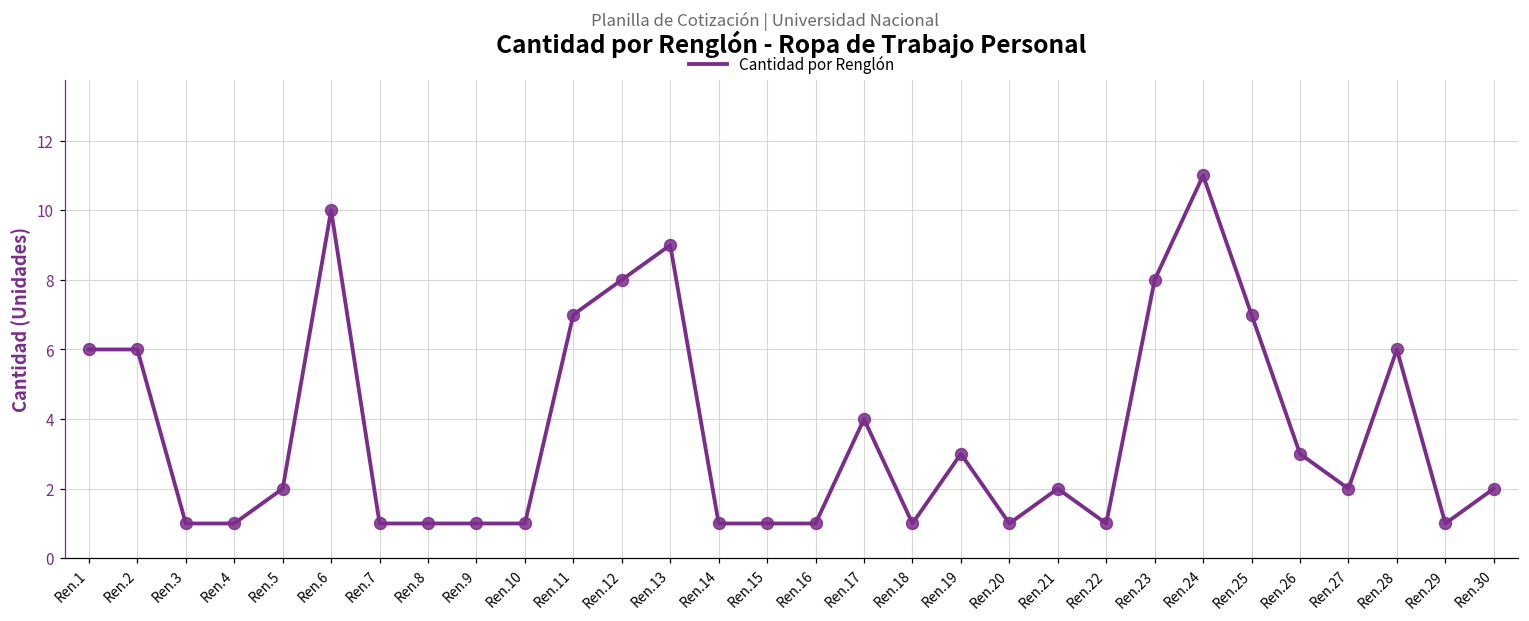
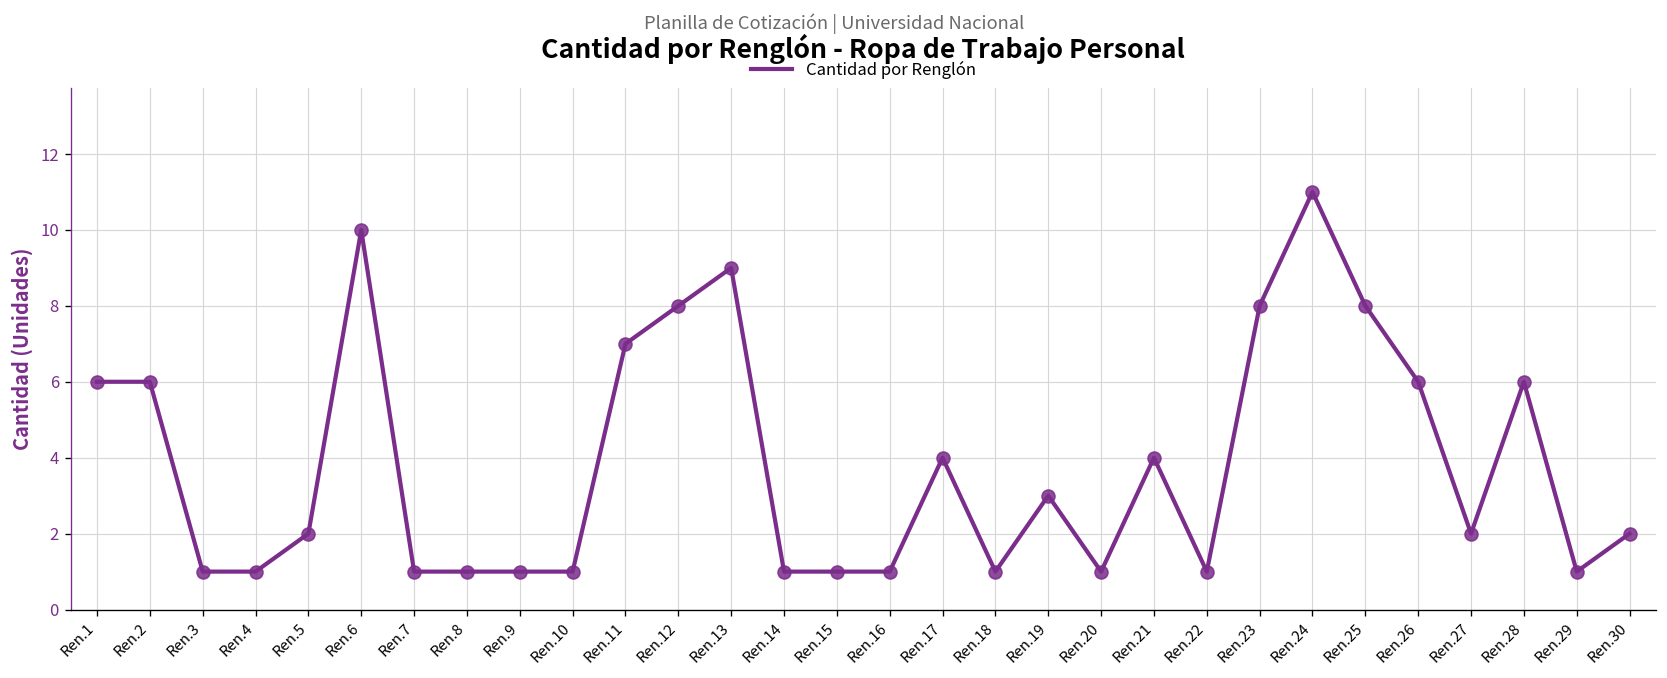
Ren.21: 2 -> 4
Ren.25: 7 -> 8
Ren.26: 3 -> 6
